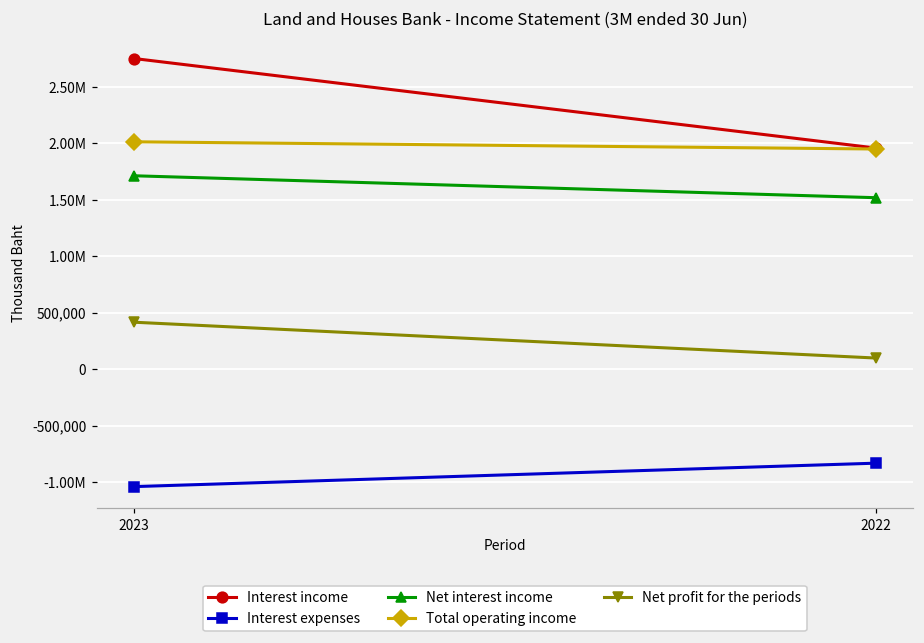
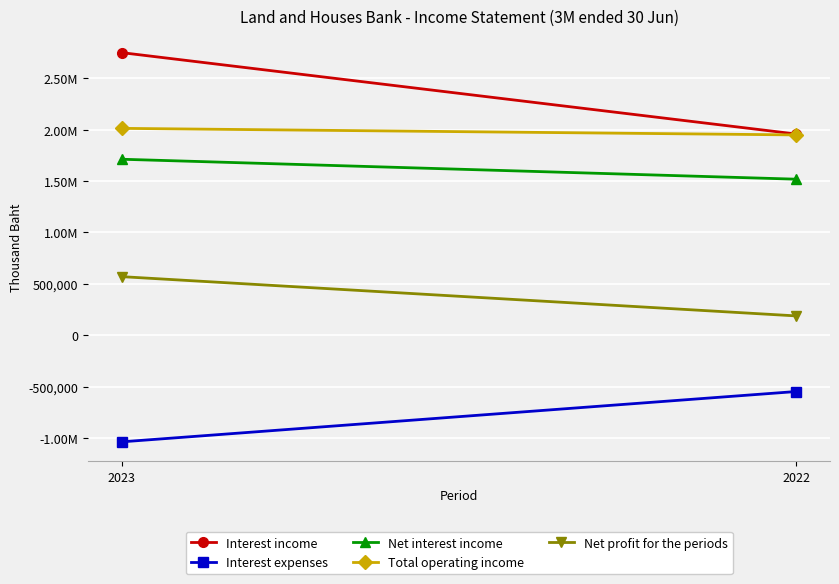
Net profit for the periods, 2023: 420,000 -> 570,000
Interest expenses, 2022: -830,000 -> -550,000
Net profit for the periods, 2022: 100,000 -> 190,000
